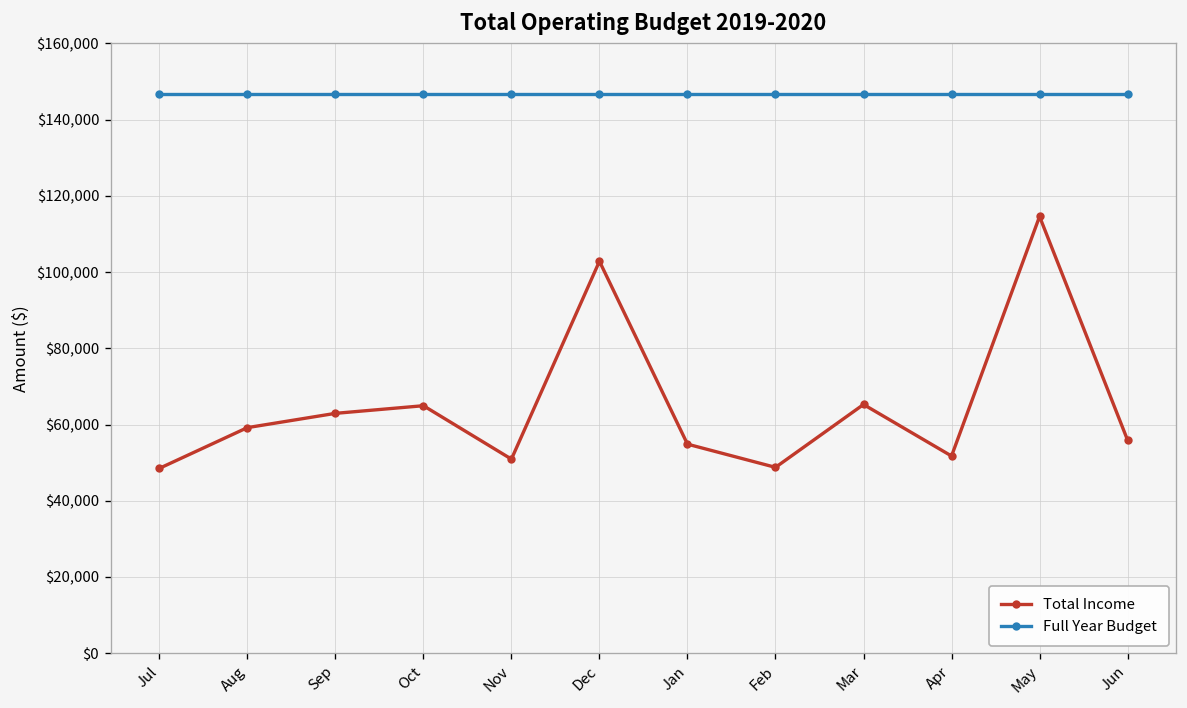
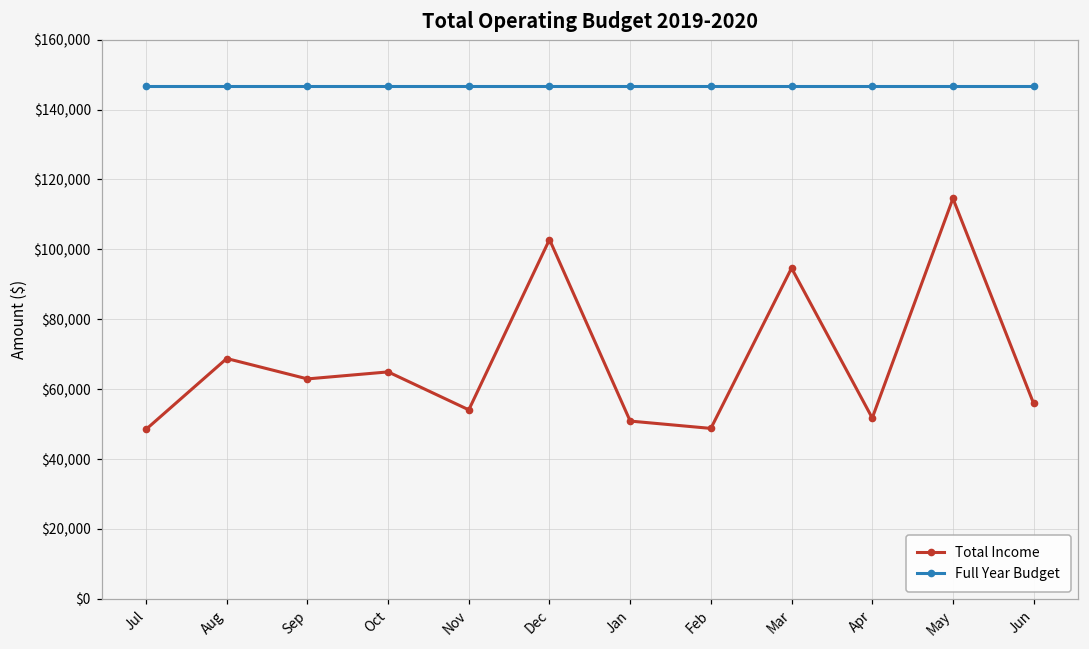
Total Income, Aug: $59,000 -> $69,000
Total Income, Nov: $51,000 -> $54,000
Total Income, Jan: $55,000 -> $51,000
Total Income, Mar: $65,000 -> $95,000
